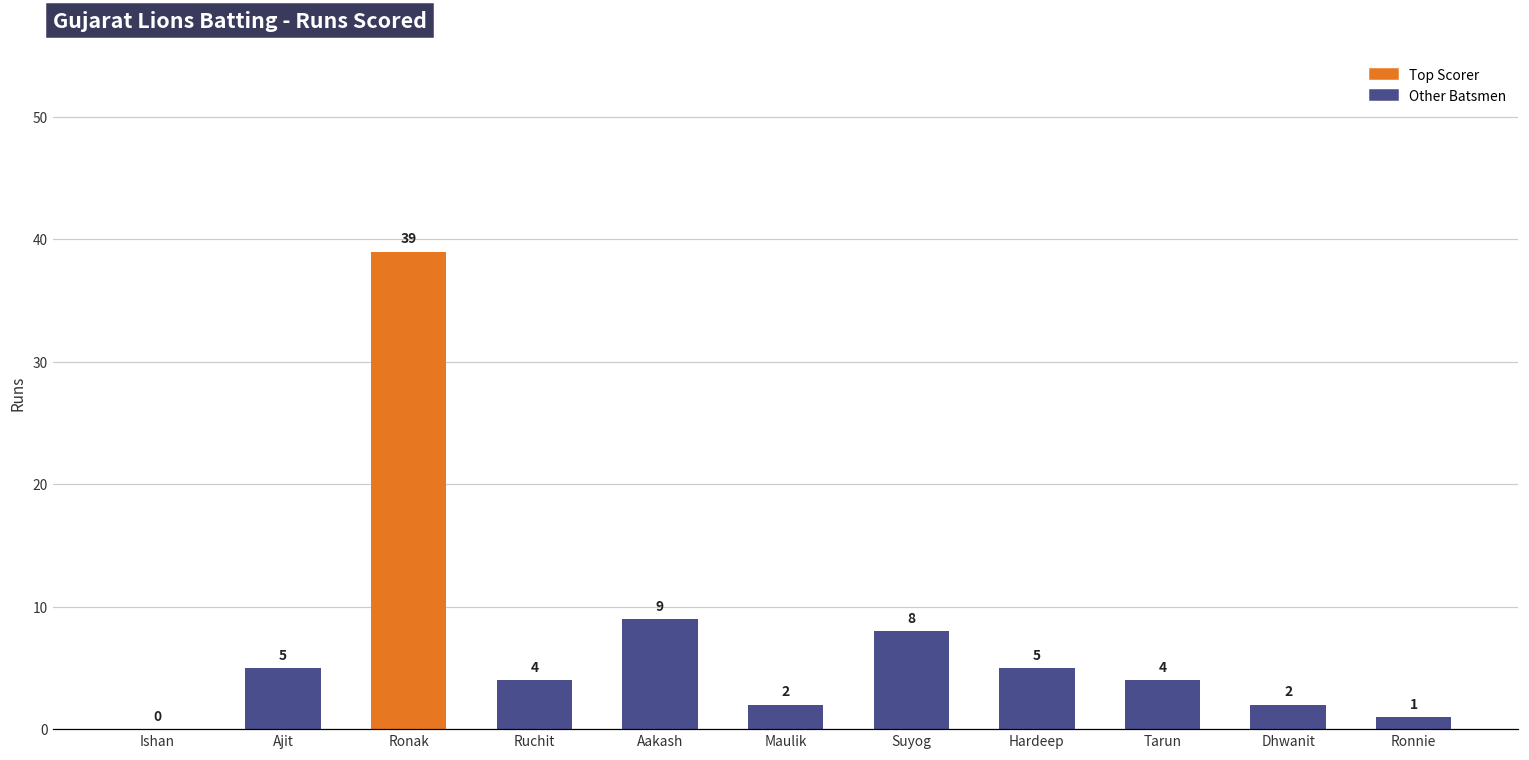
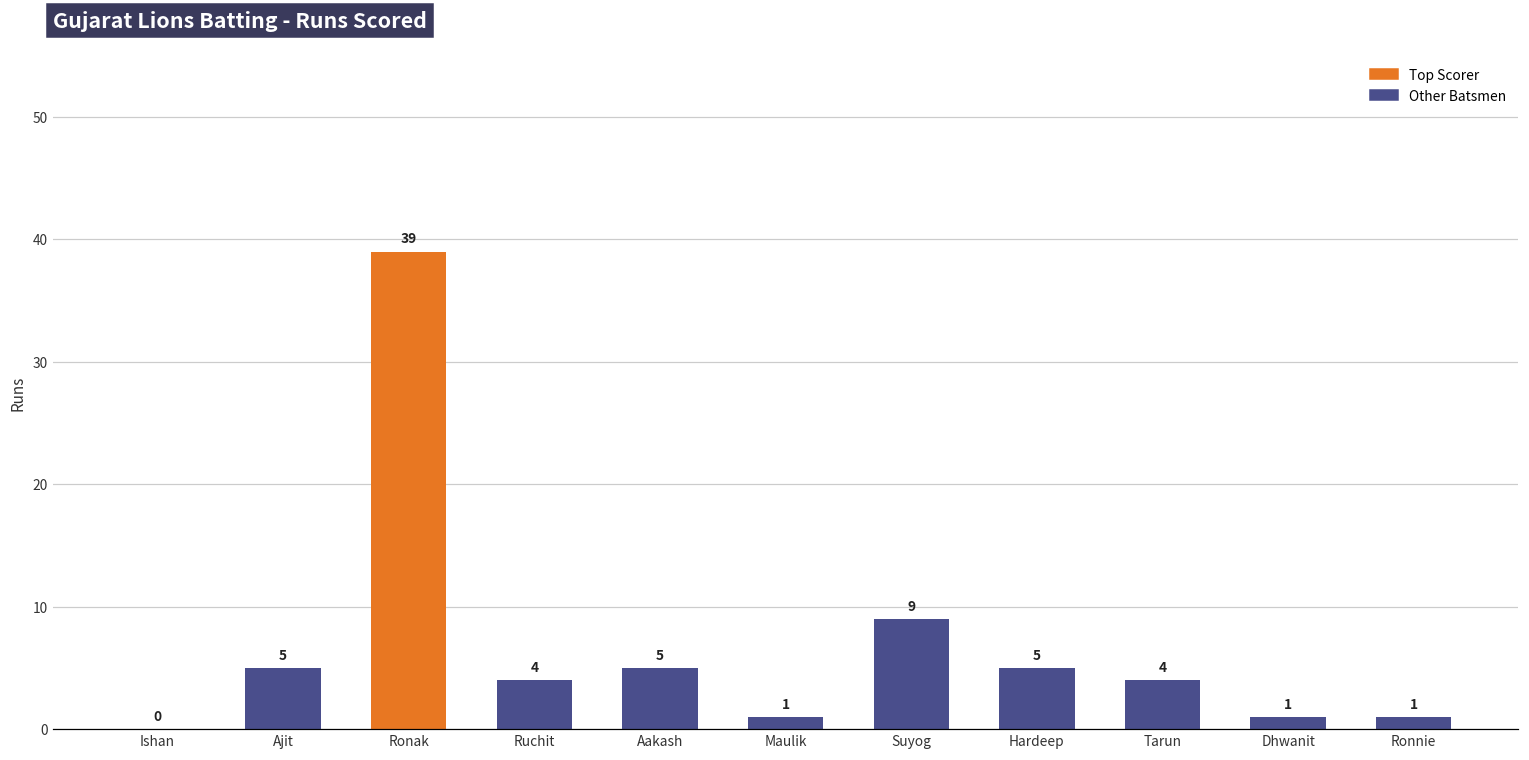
Aakash: 9 -> 5
Maulik: 2 -> 1
Suyog: 8 -> 9
Dhwanit: 2 -> 1
